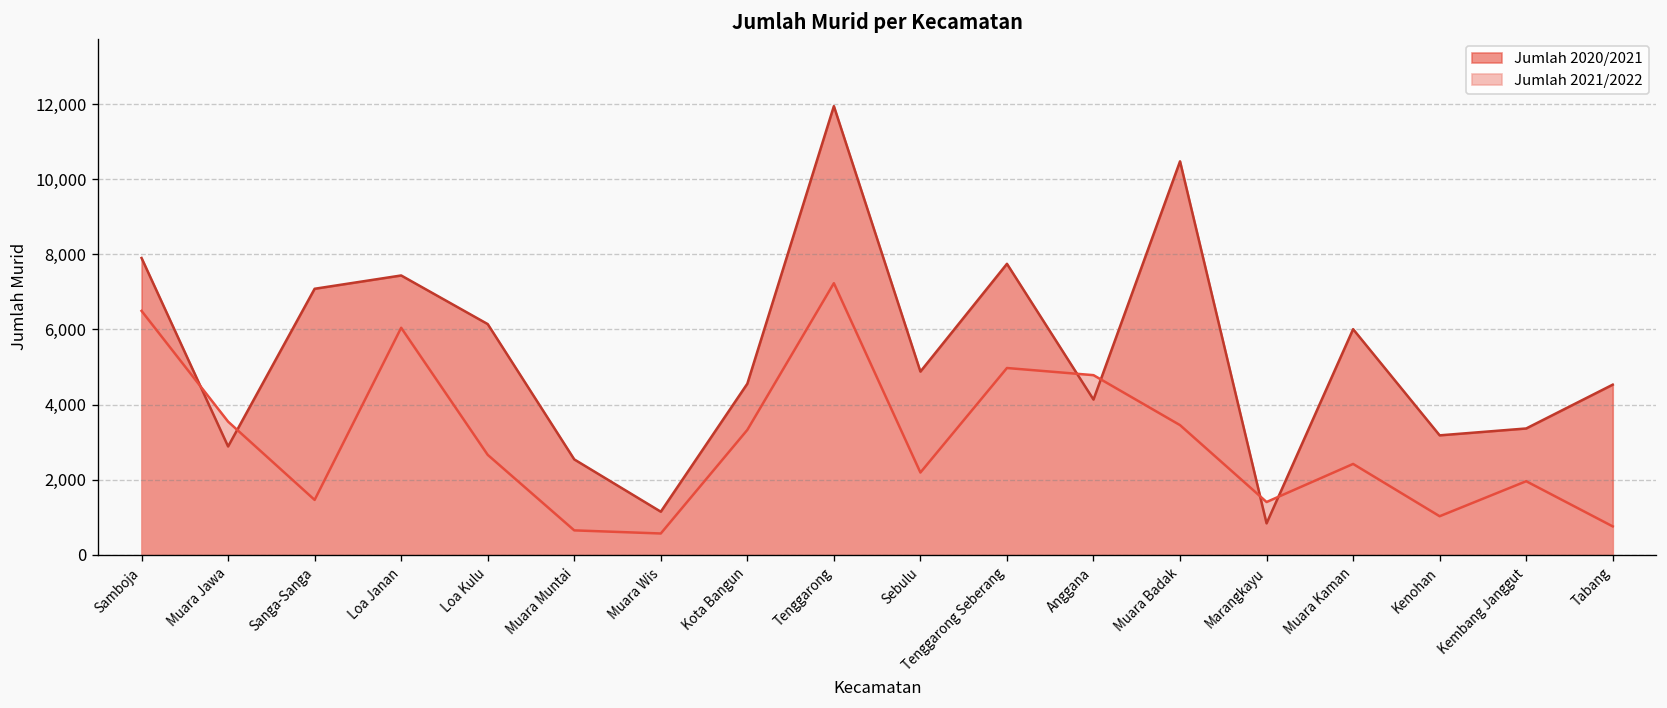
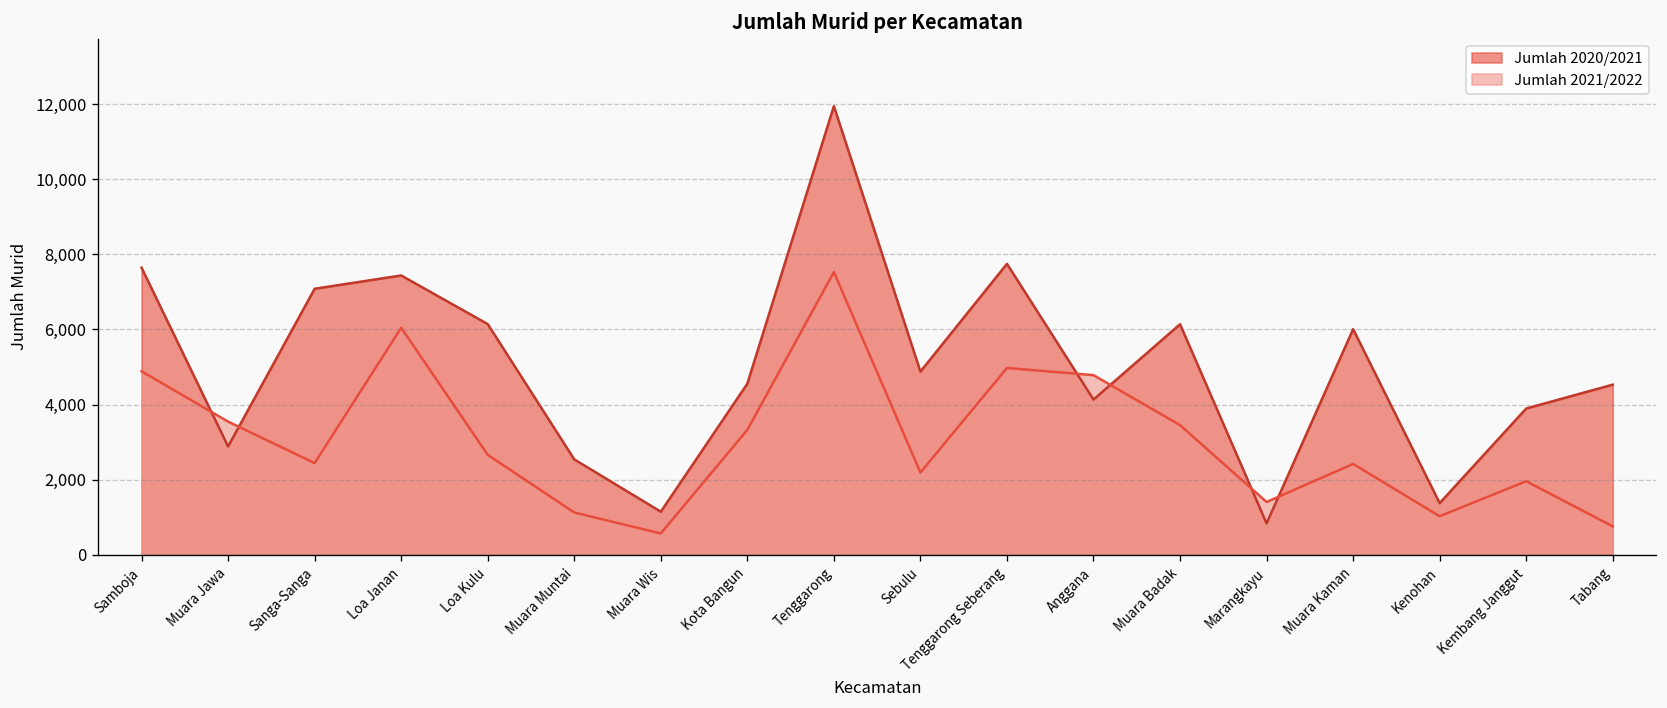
Jumlah 2020/2021, Samboja: 7,900 -> 7,600
Jumlah 2021/2022, Samboja: 6,500 -> 4,900
Jumlah 2021/2022, Sanga-Sanga: 1,500 -> 2,400
Jumlah 2021/2022, Muara Muntai: 700 -> 1,100
Jumlah 2021/2022, Tenggarong: 7,200 -> 7,500
Jumlah 2020/2021, Muara Badak: 10,500 -> 6,100
Jumlah 2020/2021, Kenohan: 3,200 -> 1,400
Jumlah 2020/2021, Kembang Janggut: 3,400 -> 3,900
